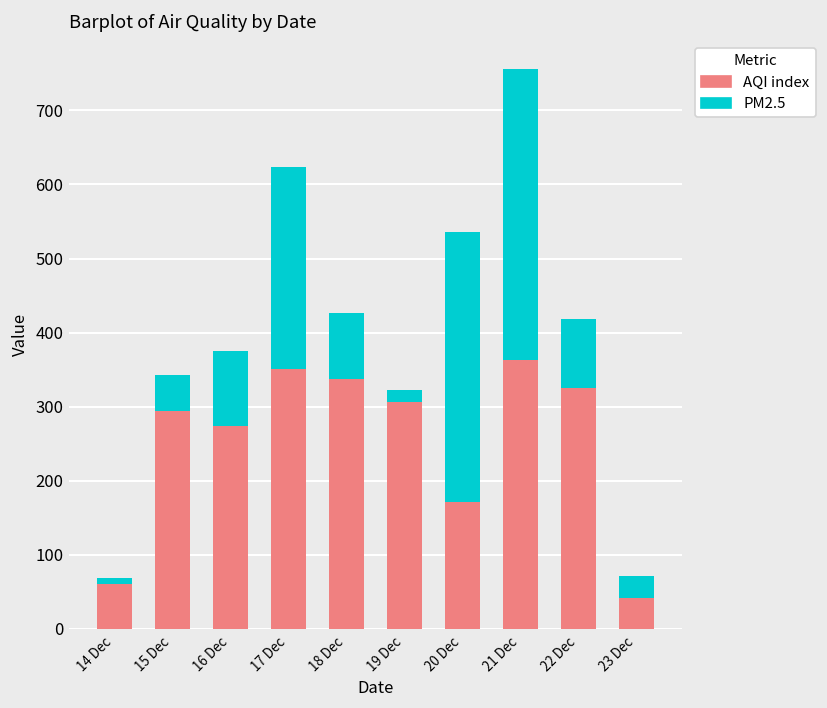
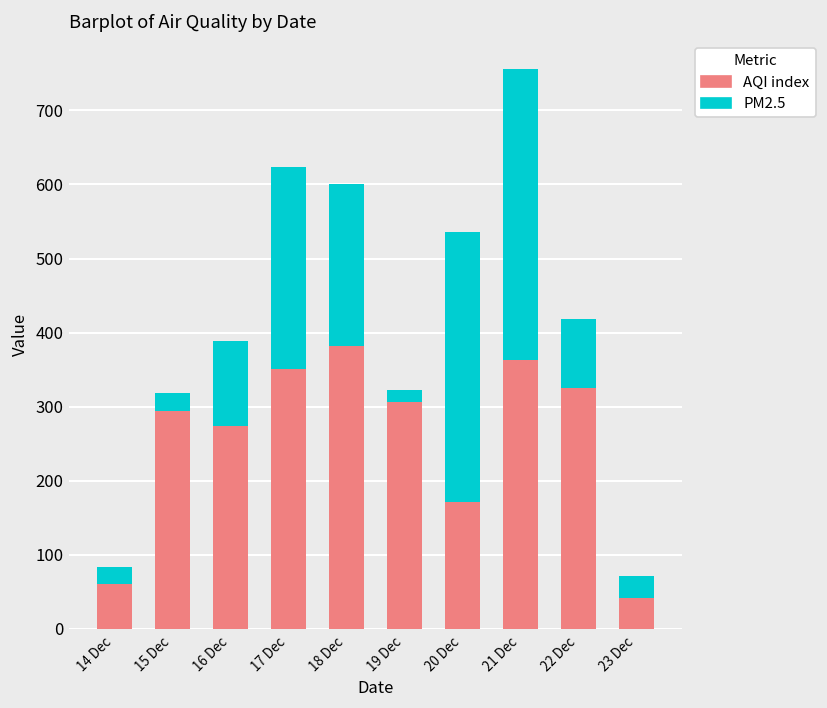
PM2.5, 14 Dec: 10 -> 20
PM2.5, 15 Dec: 50 -> 30
PM2.5, 16 Dec: 100 -> 120
AQI index, 18 Dec: 340 -> 380
PM2.5, 18 Dec: 90 -> 220
